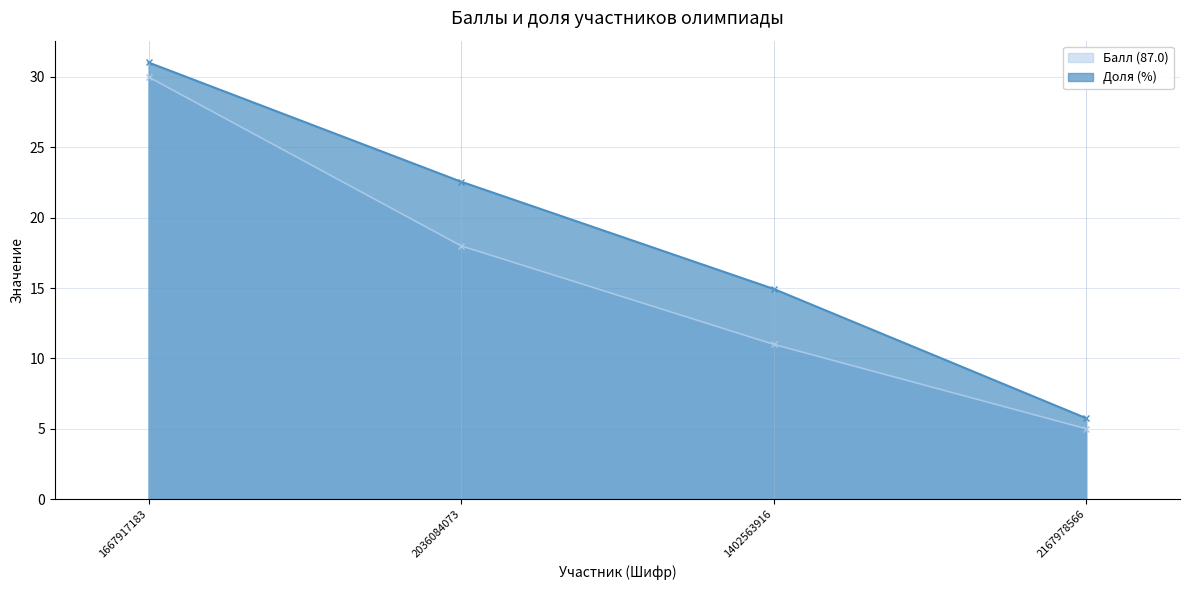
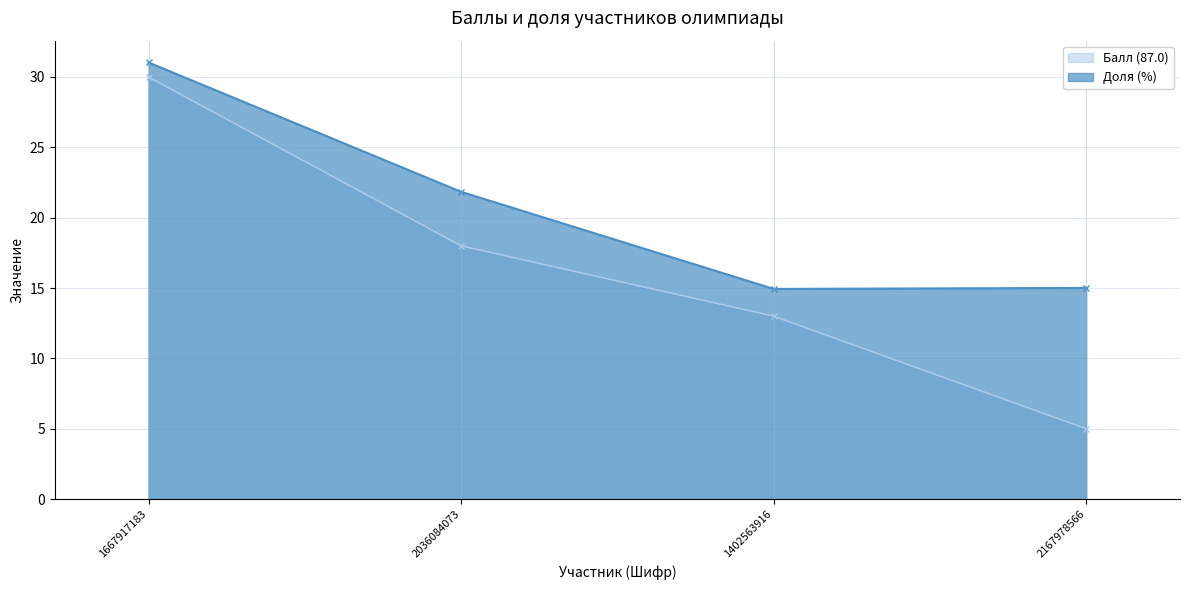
Доля (%), 2036084073: 22.6 -> 21.8
Балл (87.0), 1402563916: 11 -> 13
Доля (%), 2167978566: 5.8 -> 15.0
